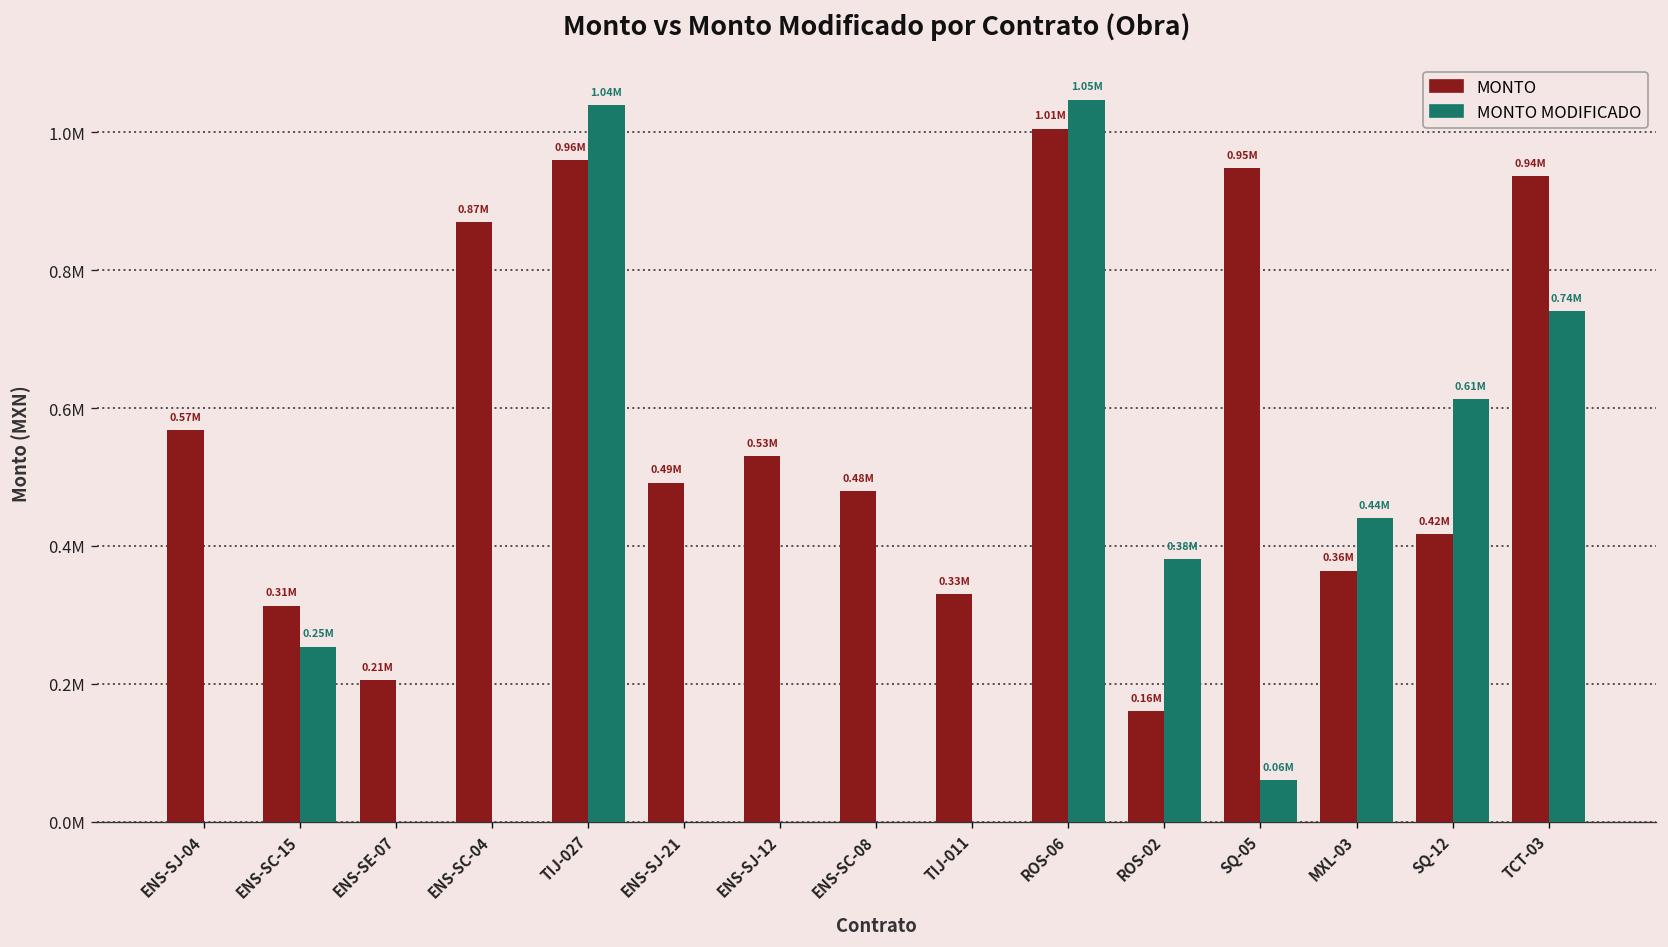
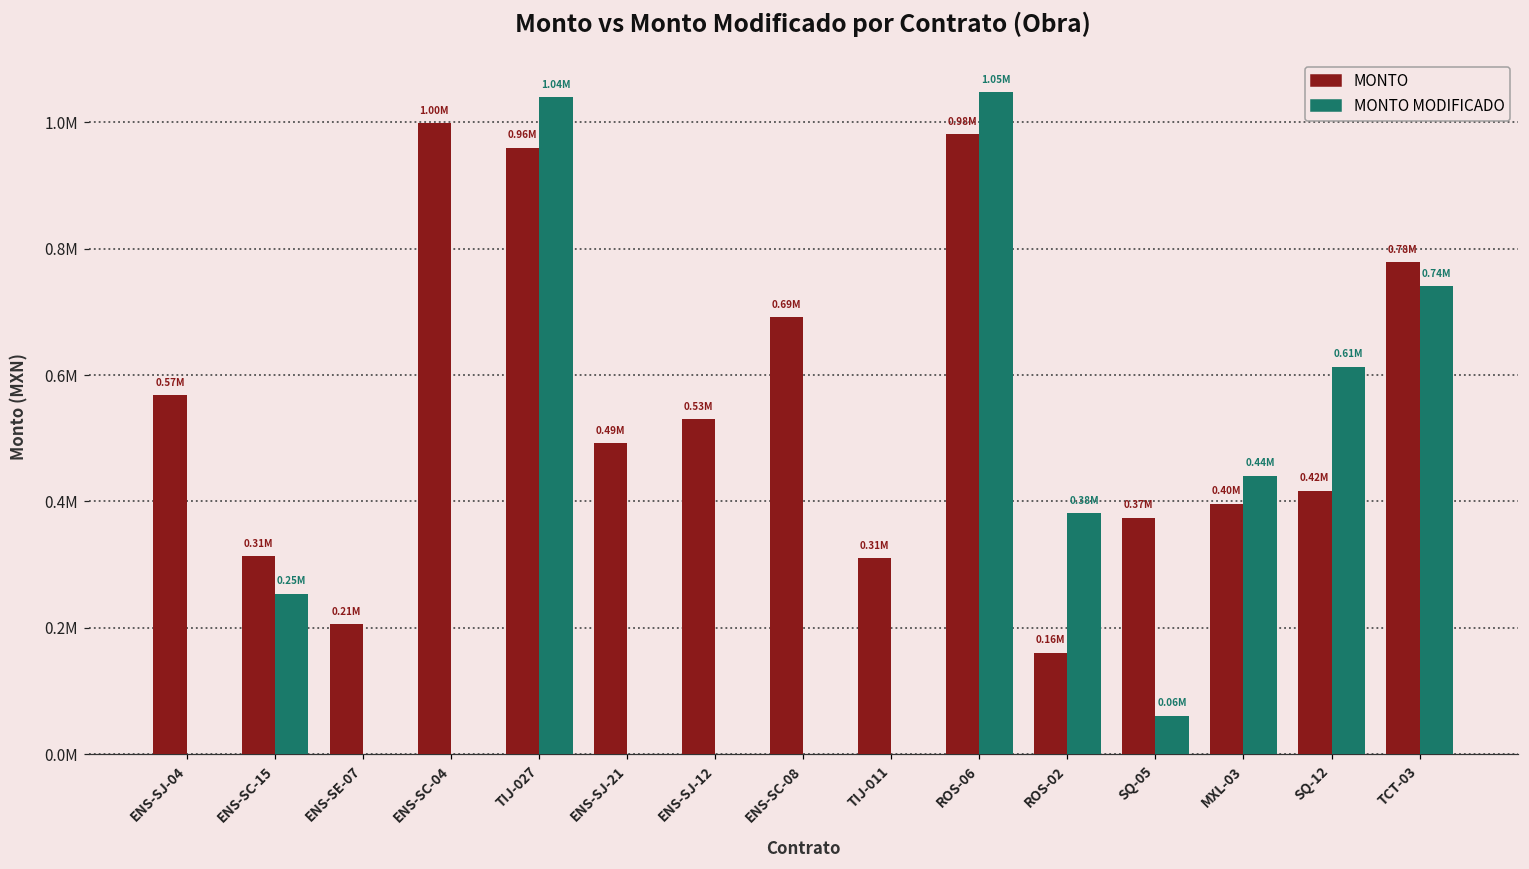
MONTO, ENS-SC-04: 0.87M -> 1.00M
MONTO, ENS-SC-08: 0.48M -> 0.69M
MONTO, TIJ-011: 0.33M -> 0.31M
MONTO, ROS-06: 1.01M -> 0.98M
MONTO, SQ-05: 0.95M -> 0.37M
MONTO, MXL-03: 0.36M -> 0.40M
MONTO, TCT-03: 0.94M -> 0.78M
